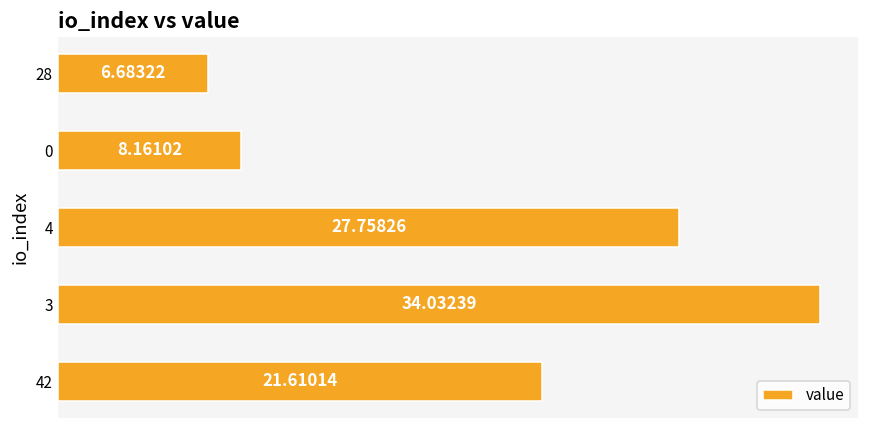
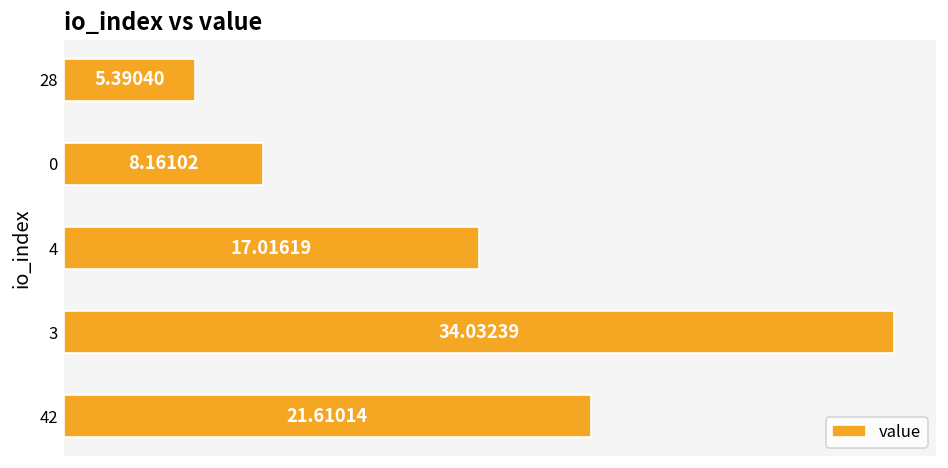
28: 6.68322 -> 5.39040
4: 27.75826 -> 17.01619
